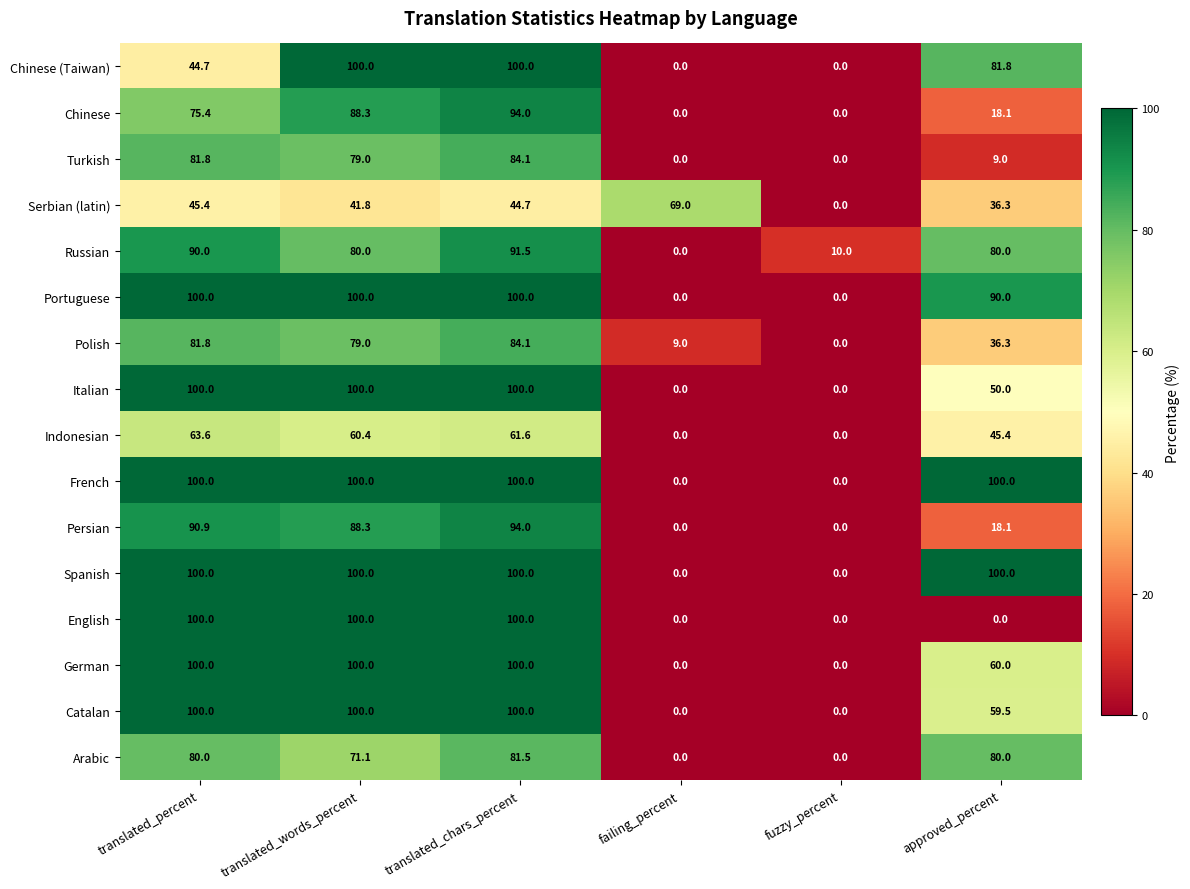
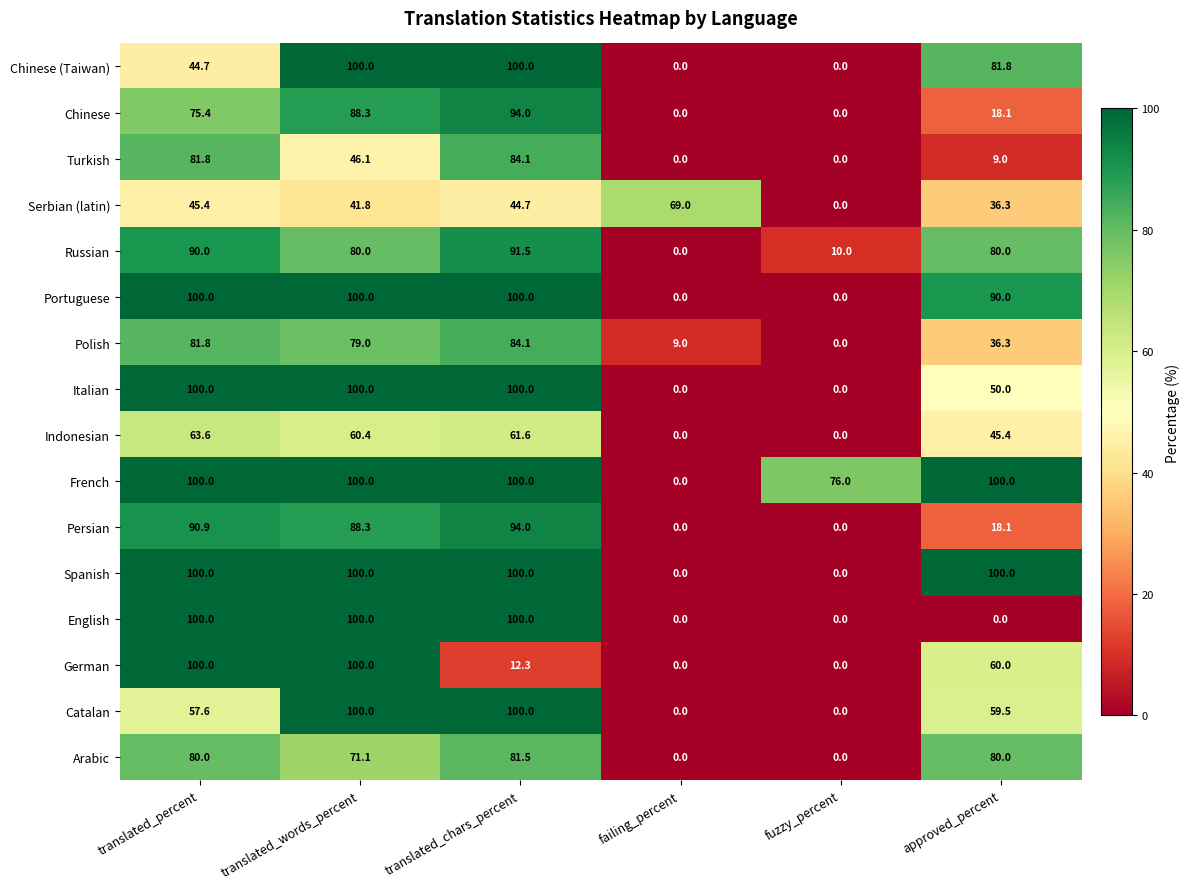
Turkish, translated_words_percent: 79.0 -> 46.1
French, fuzzy_percent: 0.0 -> 76.0
German, translated_chars_percent: 100.0 -> 12.3
Catalan, translated_percent: 100.0 -> 57.6
